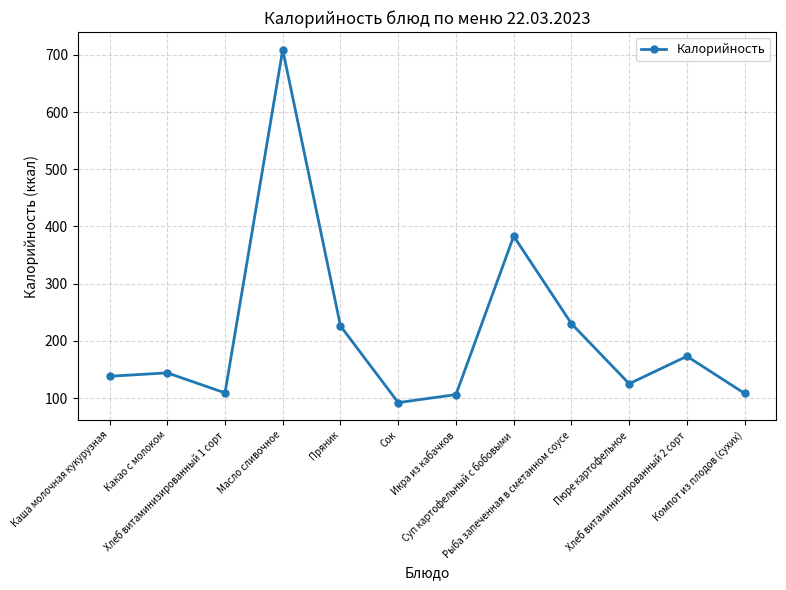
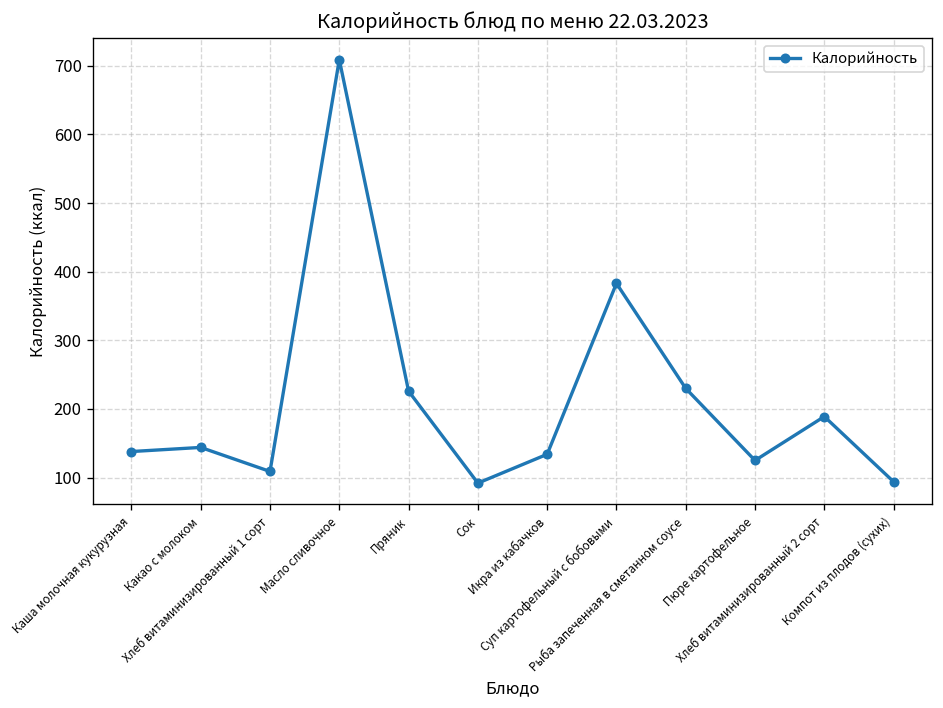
Икра из кабачков: 110 -> 130
Хлеб витаминизированный 2 сорт: 170 -> 190
Компот из плодов (сухих): 110 -> 90
